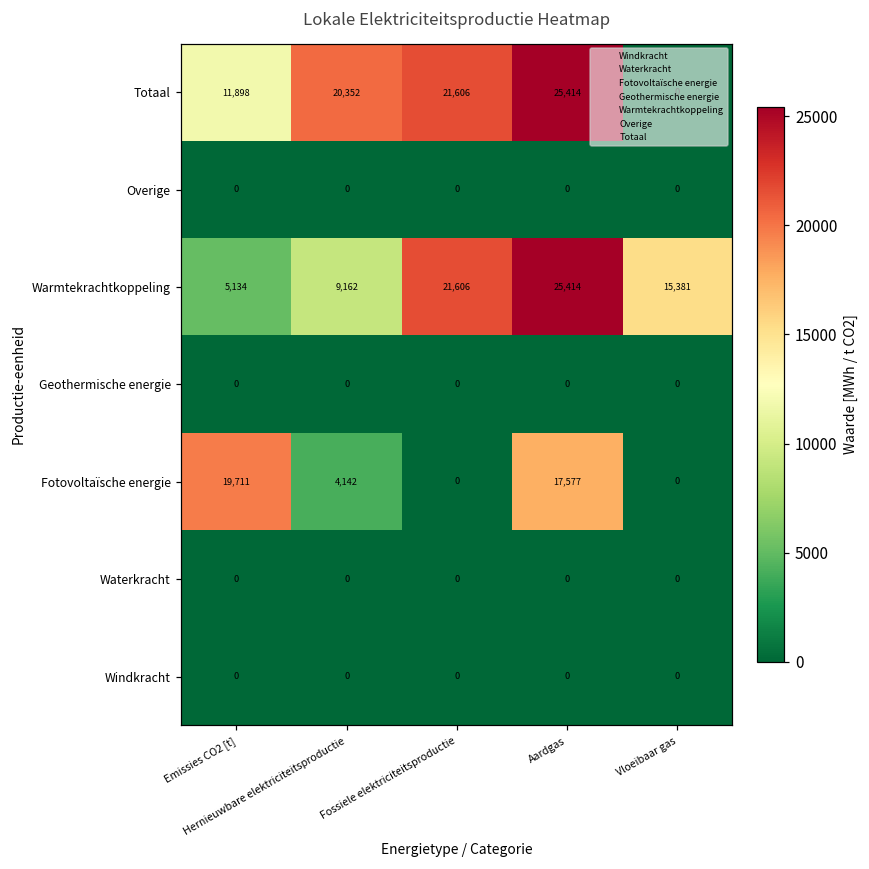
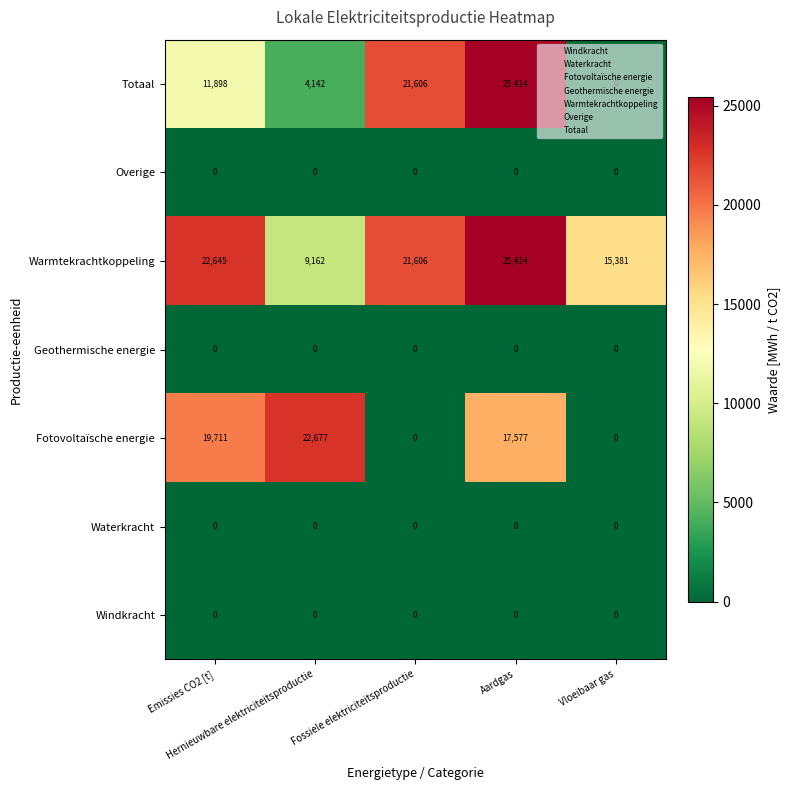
Totaal, Hernieuwbare elektriciteitsproductie: 20,352 -> 4,142
Warmtekrachtkoppeling, Emissies CO2 [t]: 5,134 -> 22,645
Fotovoltaïsche energie, Hernieuwbare elektriciteitsproductie: 4,142 -> 22,677
